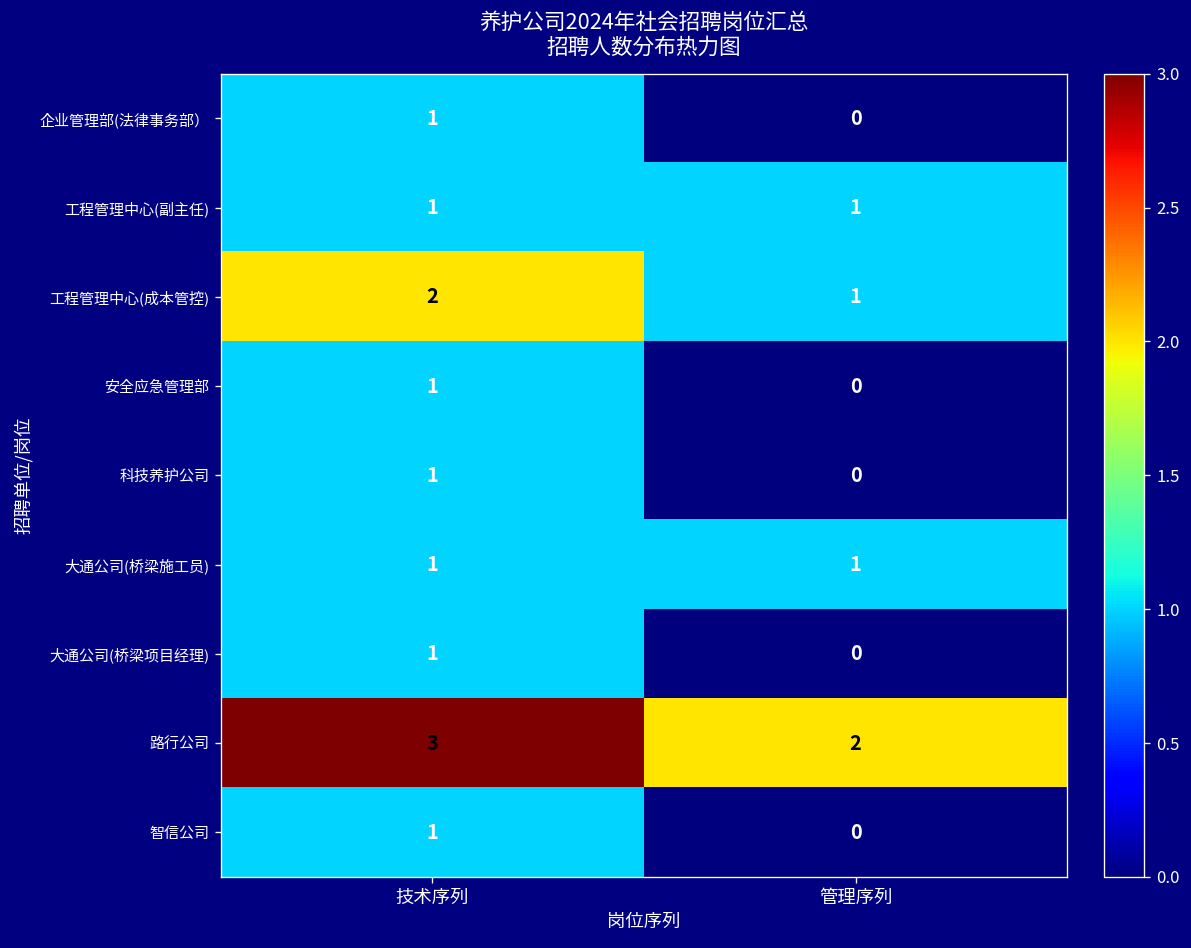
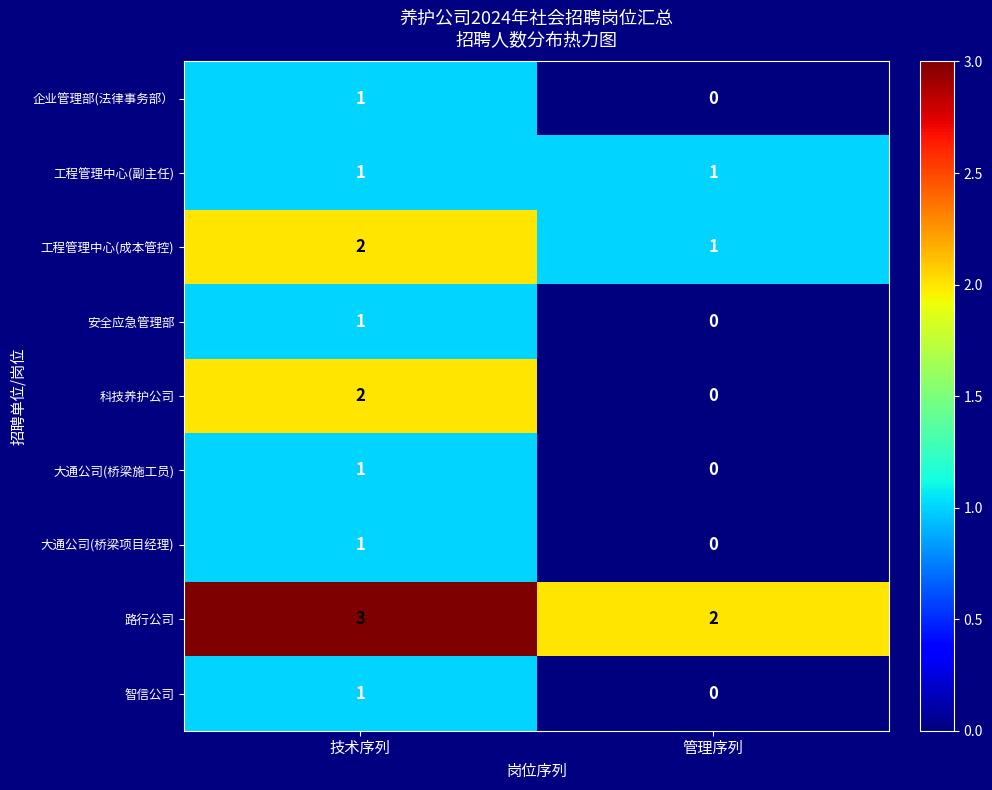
科技养护公司, 技术序列: 1 -> 2
大通公司(桥梁施工员), 管理序列: 1 -> 0
